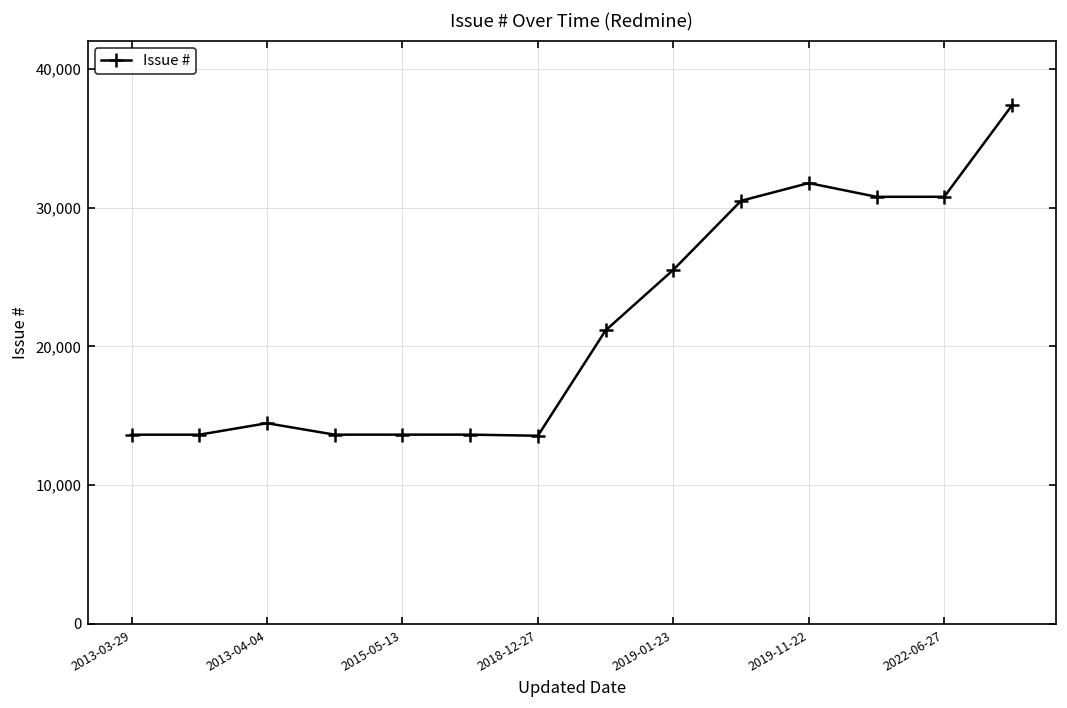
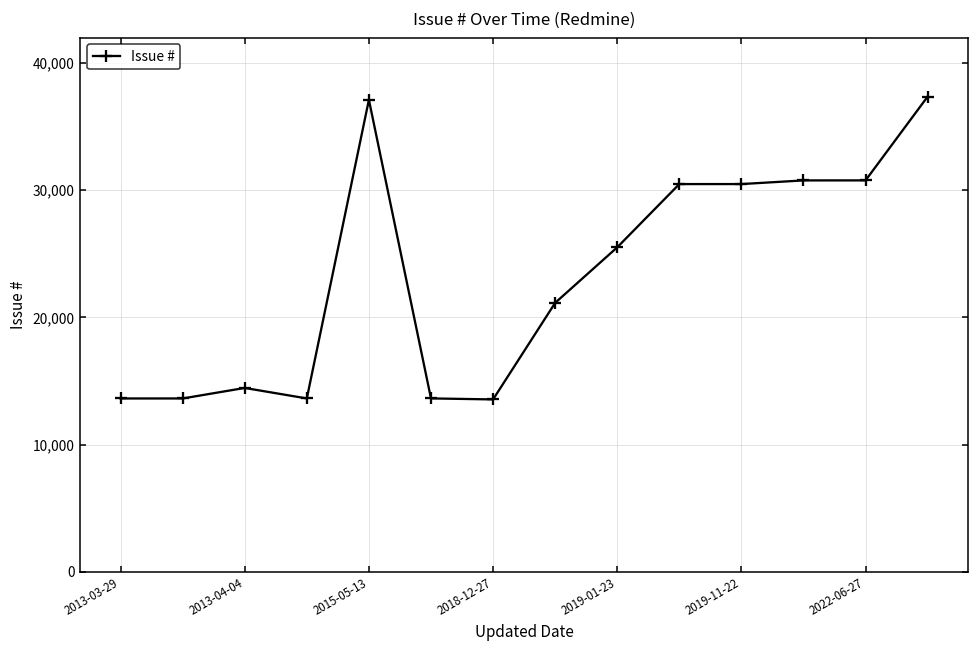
2015-05-13: 13,600 -> 37,100
2019-11-22: 31,800 -> 30,500
